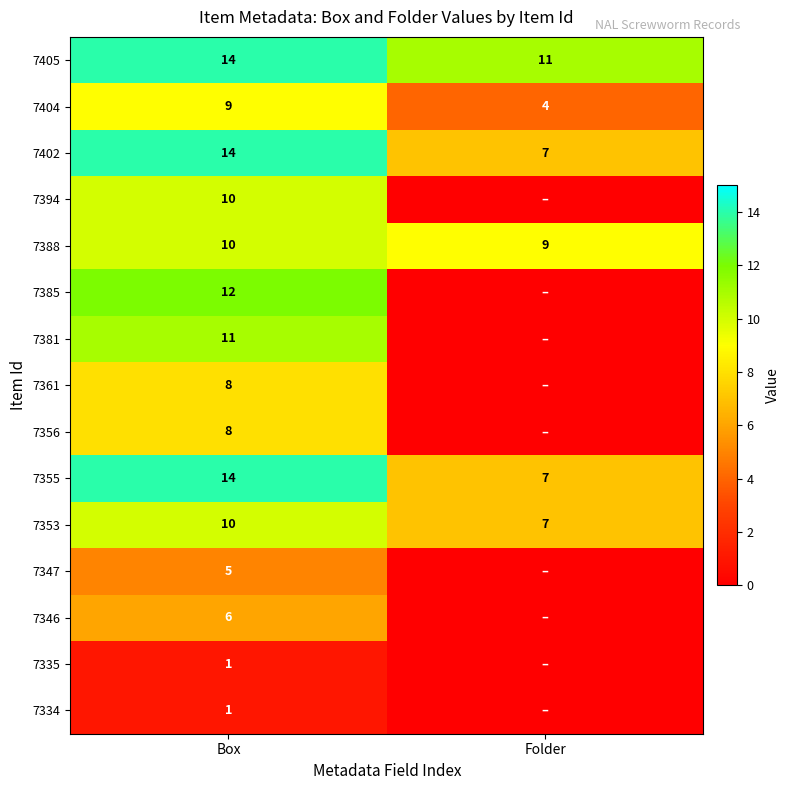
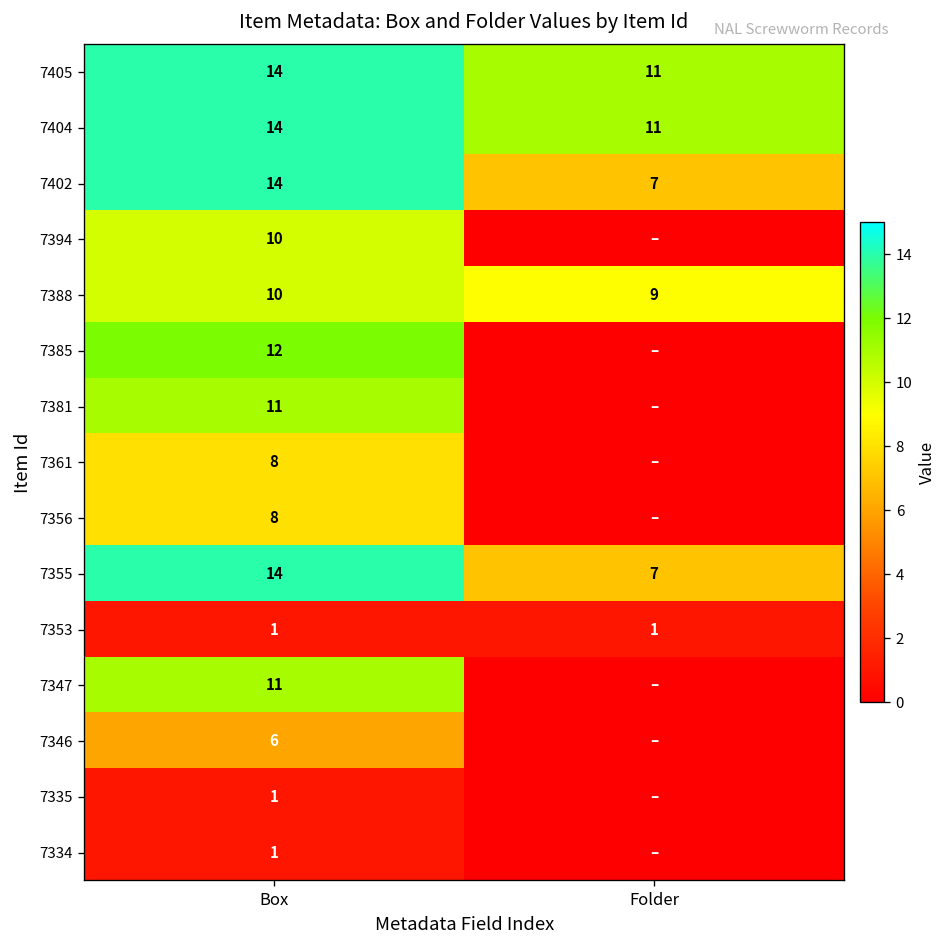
7404, Box: 9 -> 14
7404, Folder: 4 -> 11
7353, Box: 10 -> 1
7353, Folder: 7 -> 1
7347, Box: 5 -> 11
